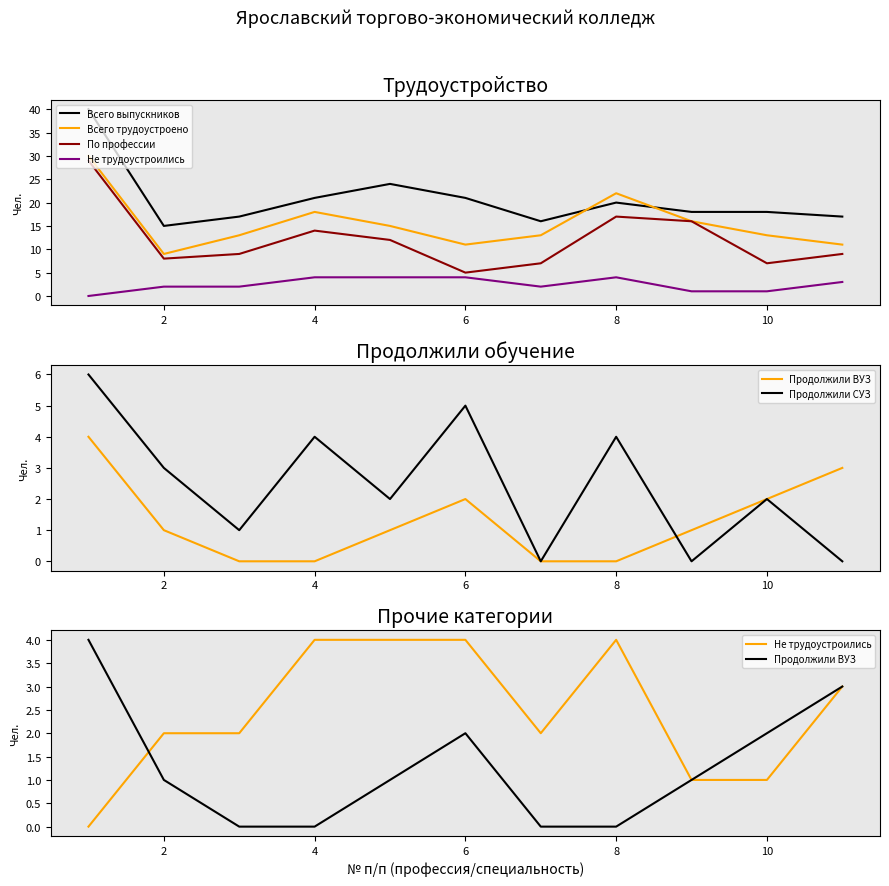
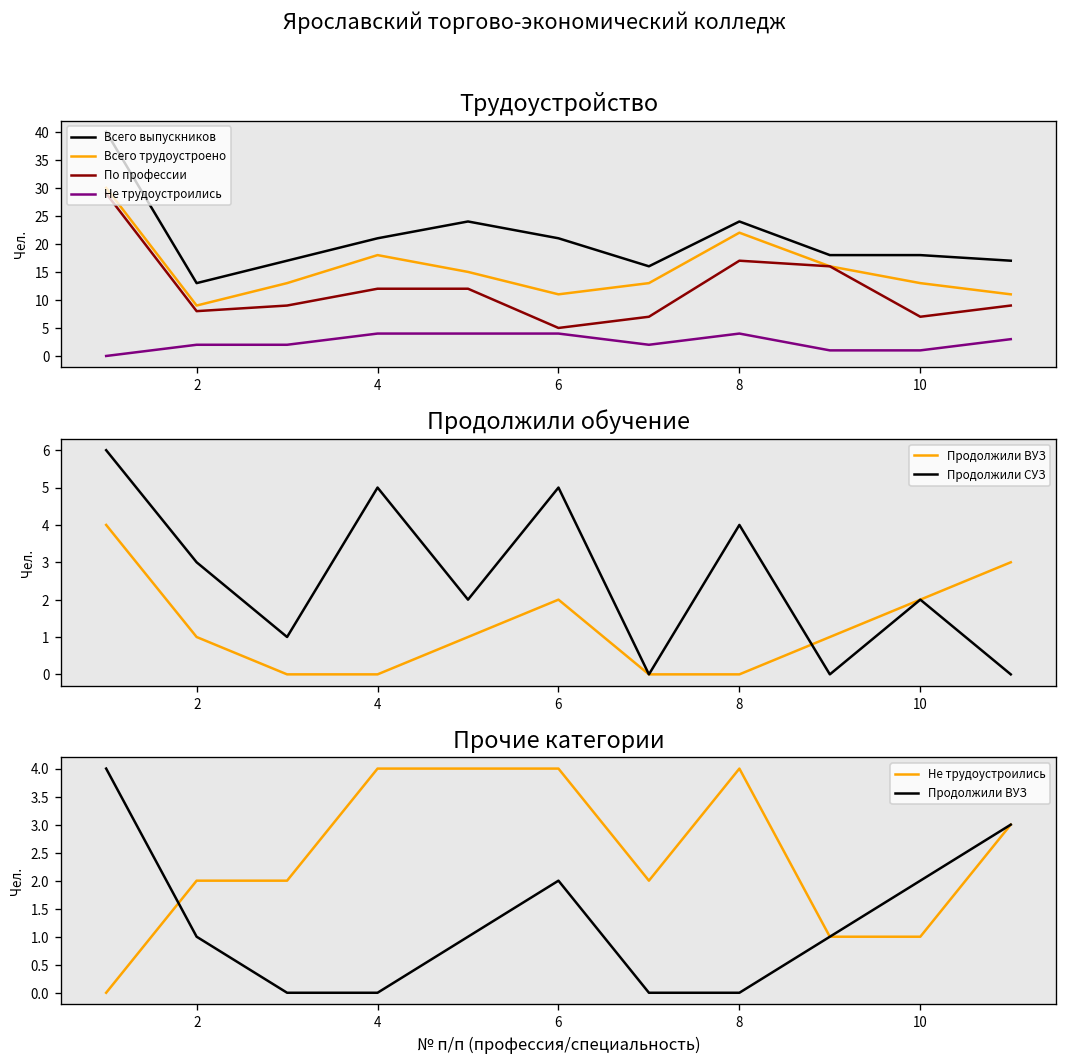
Трудоустройство, Всего выпускников, 2: 15 -> 13
Трудоустройство, По профессии, 4: 14 -> 12
Трудоустройство, Всего выпускников, 8: 20 -> 24
Продолжили обучение, Продолжили СУЗ, 4: 4 -> 5
